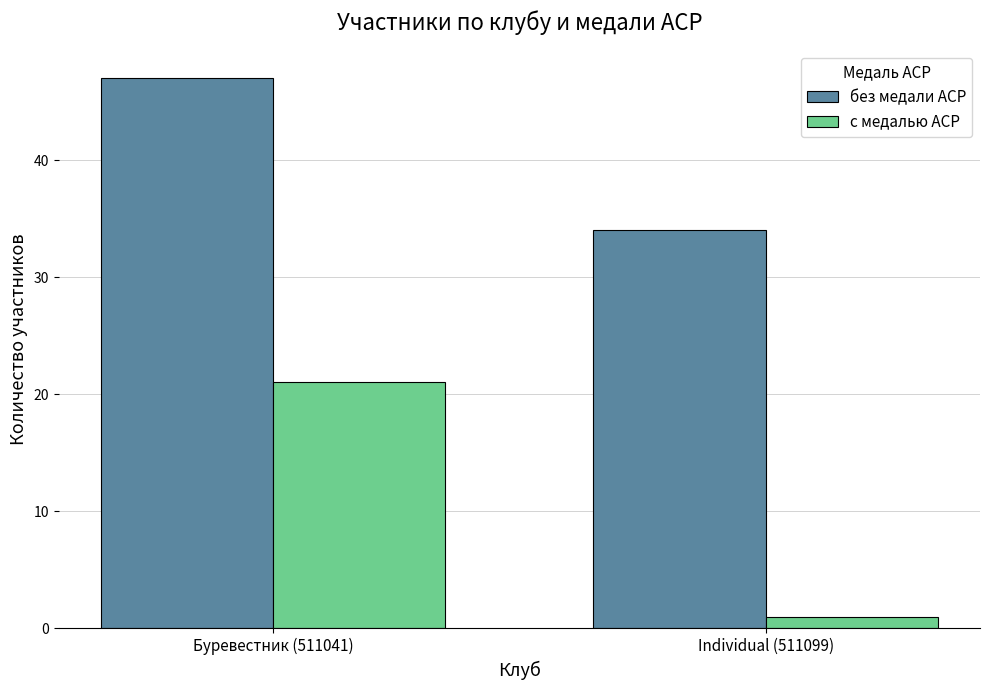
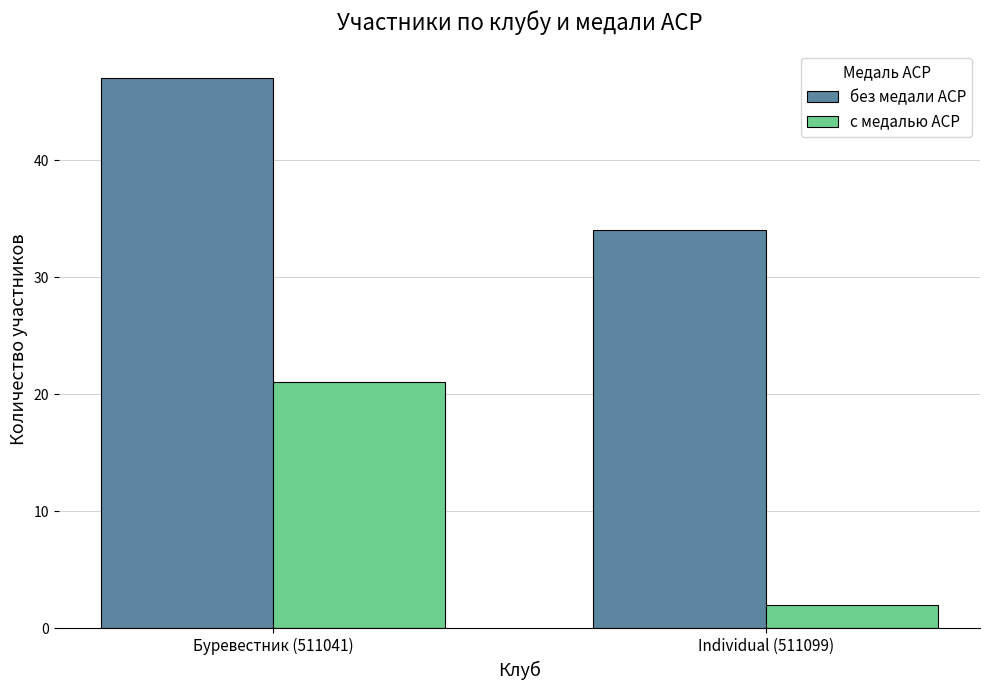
с медалью ACP, Individual (511099): 1 -> 2
